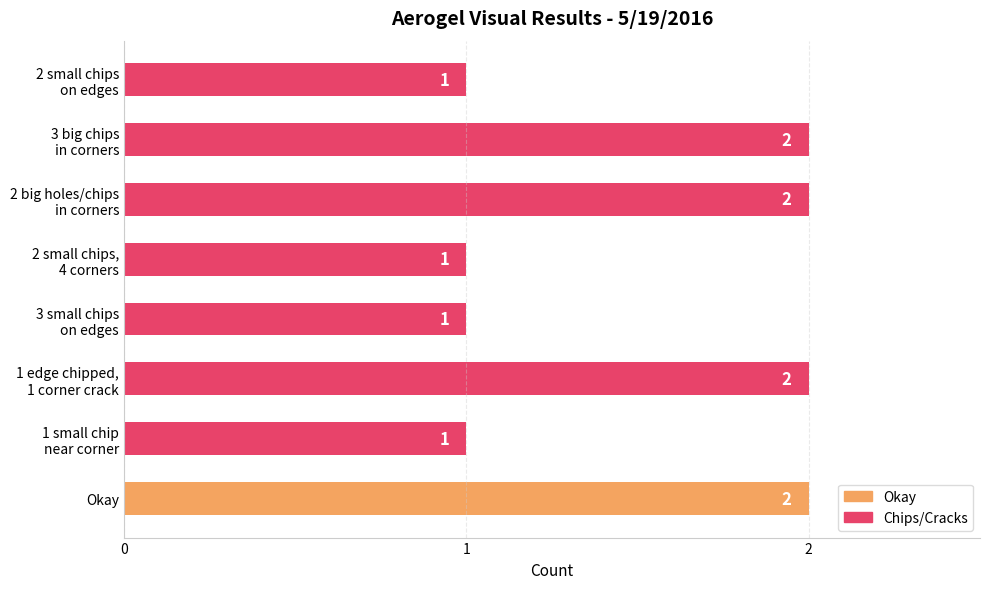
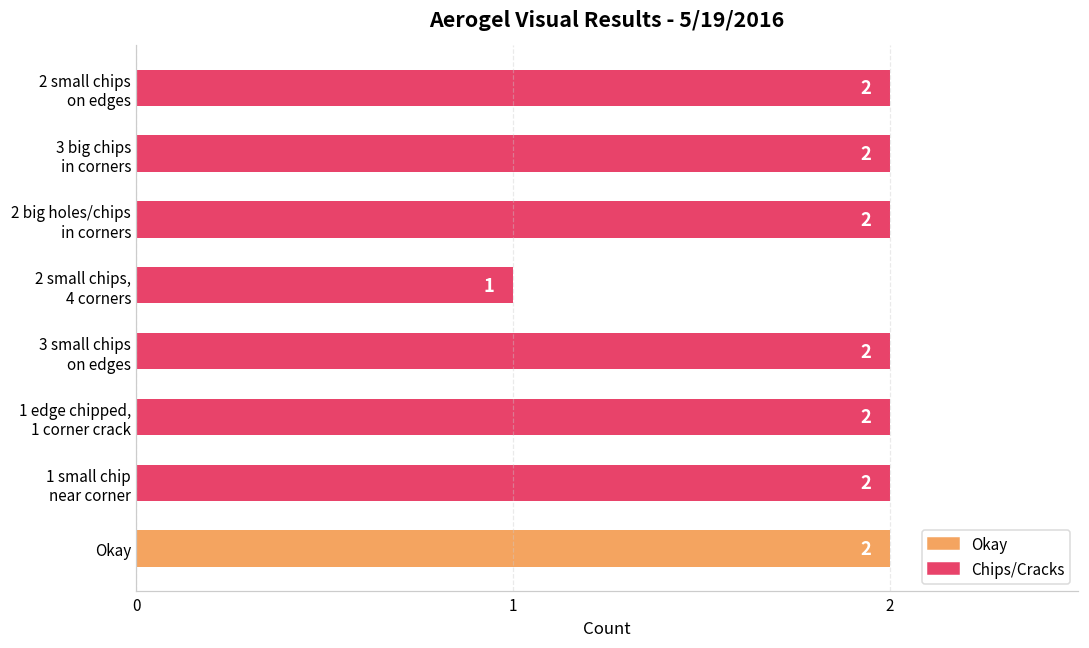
2 small chips on edges: 1 -> 2
3 small chips on edges: 1 -> 2
1 small chip near corner: 1 -> 2
